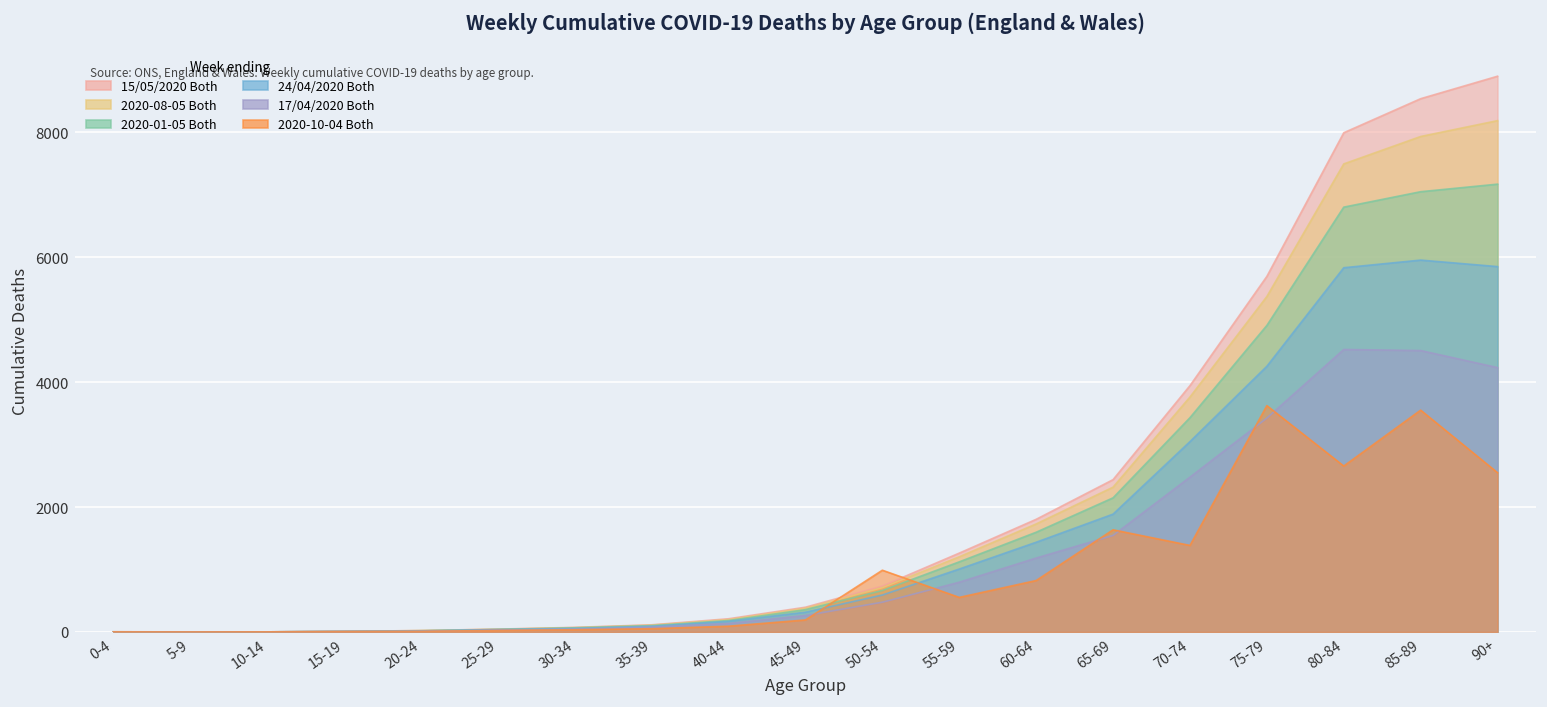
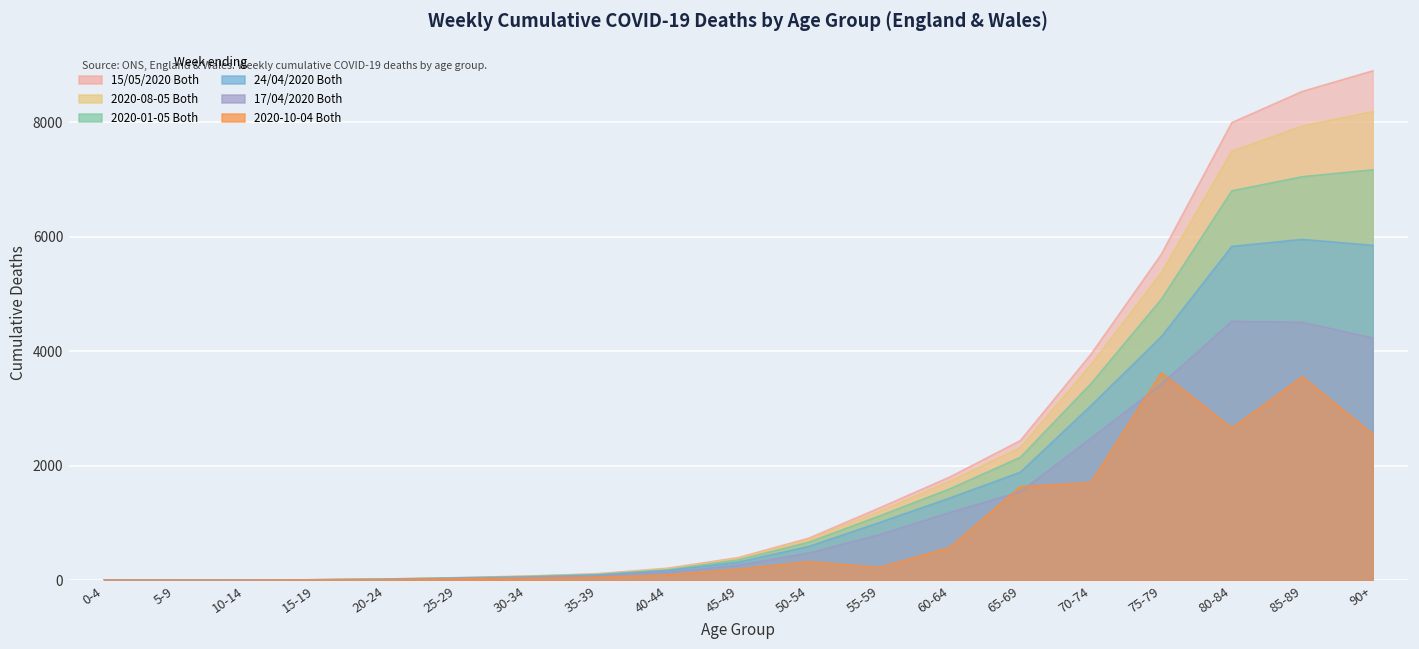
2020-10-04 Both, 50-54: 1000 -> 300
2020-10-04 Both, 55-59: 600 -> 200
2020-10-04 Both, 60-64: 800 -> 600
2020-10-04 Both, 70-74: 1400 -> 1700
